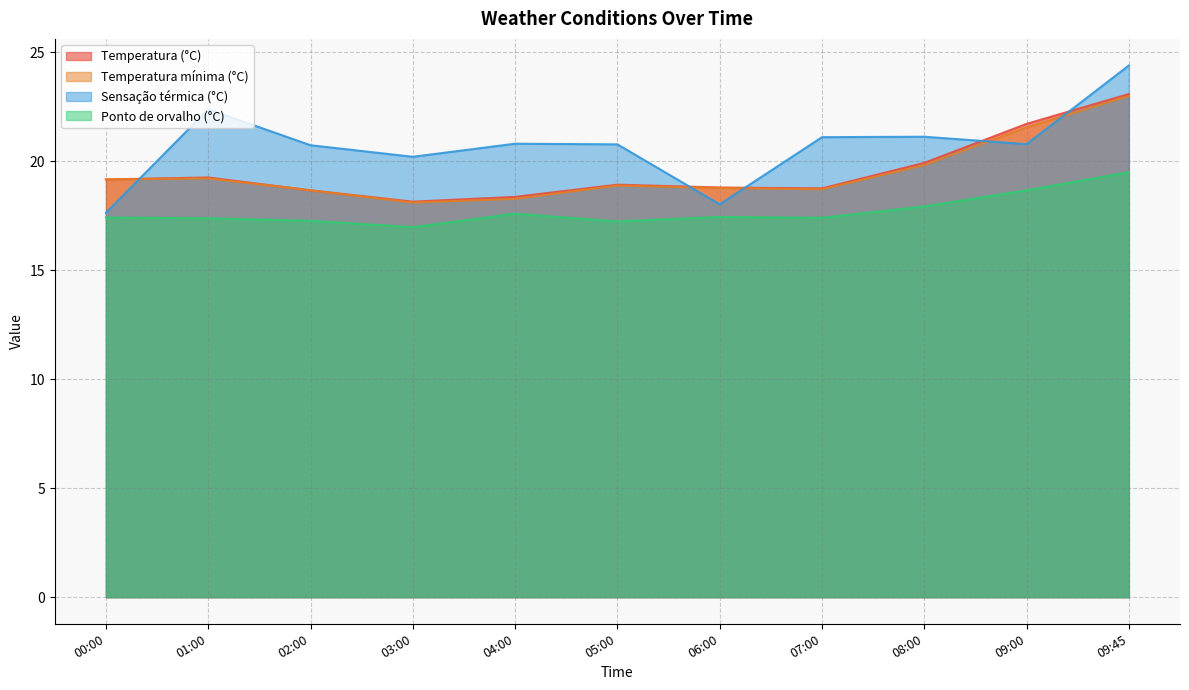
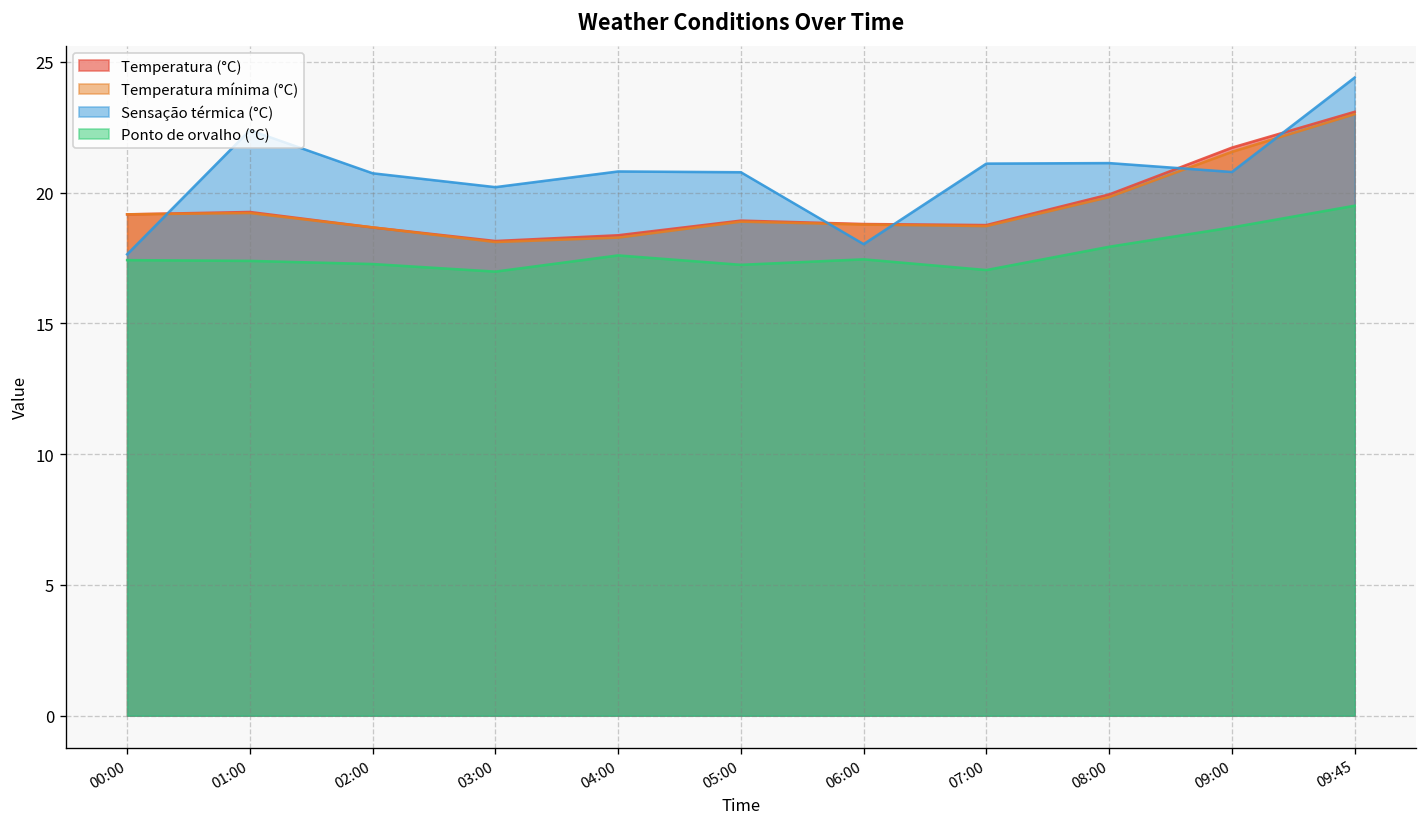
Ponto de orvalho (°C), 07:00: 17.4 -> 17.0
